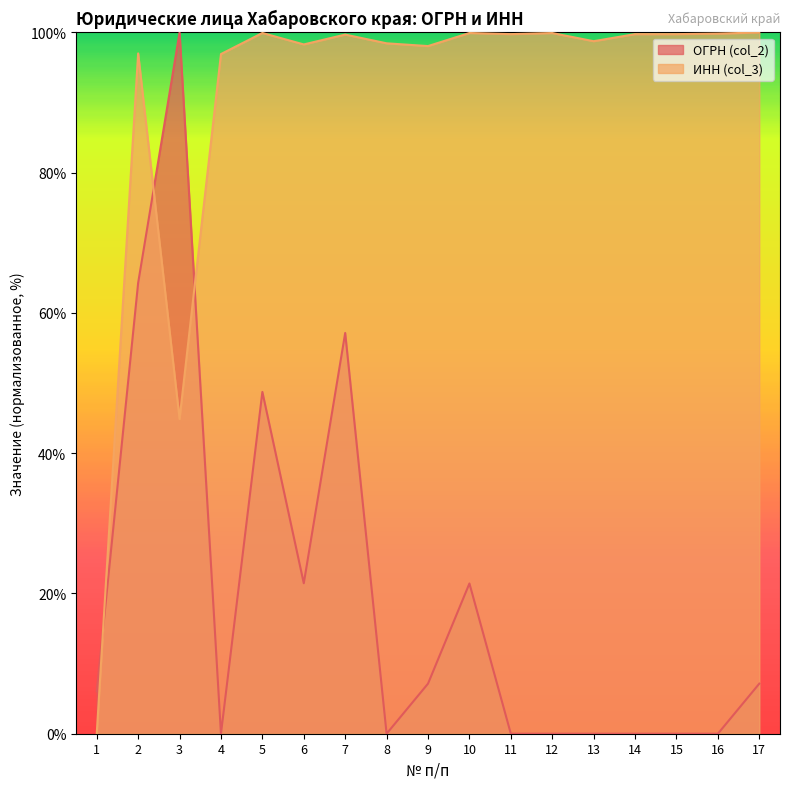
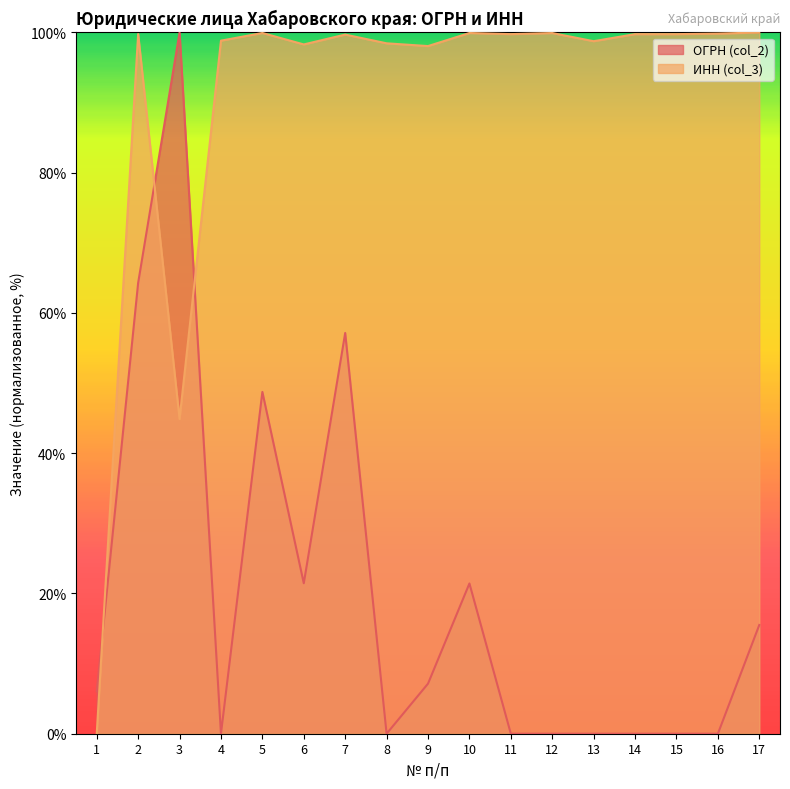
ИНН (col_3), 2: 97% -> 100%
ИНН (col_3), 4: 97% -> 99%
ОГРН (col_2), 17: 7% -> 16%
